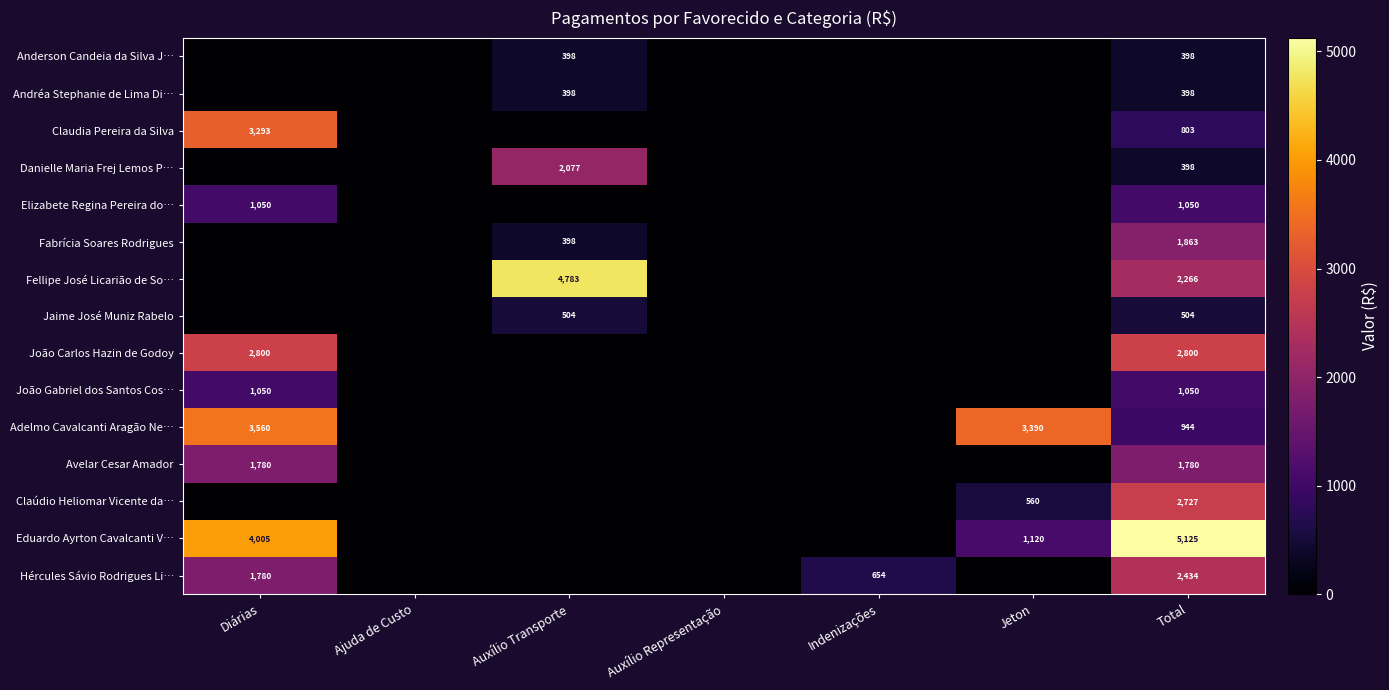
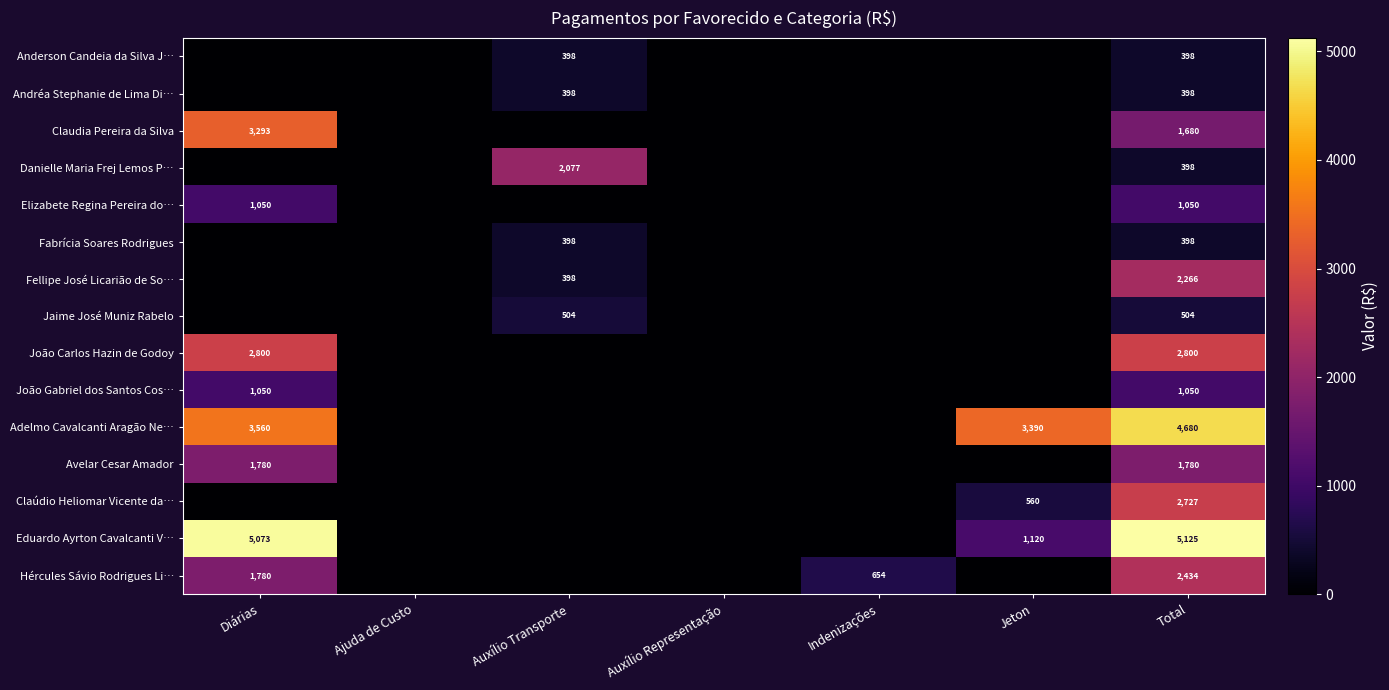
Claudia Pereira da Silva, Total: 803 -> 1,680
Fabrícia Soares Rodrigues, Total: 1,863 -> 398
Fellipe José Licarião de So…, Auxílio Transporte: 4,783 -> 398
Adelmo Cavalcanti Aragão Ne…, Total: 944 -> 4,680
Eduardo Ayrton Cavalcanti V…, Diárias: 4,005 -> 5,073
